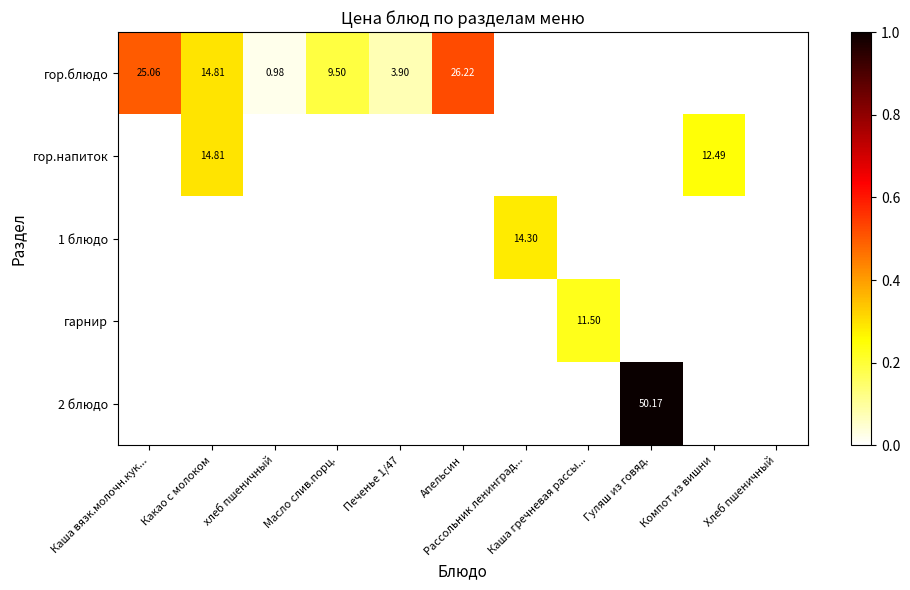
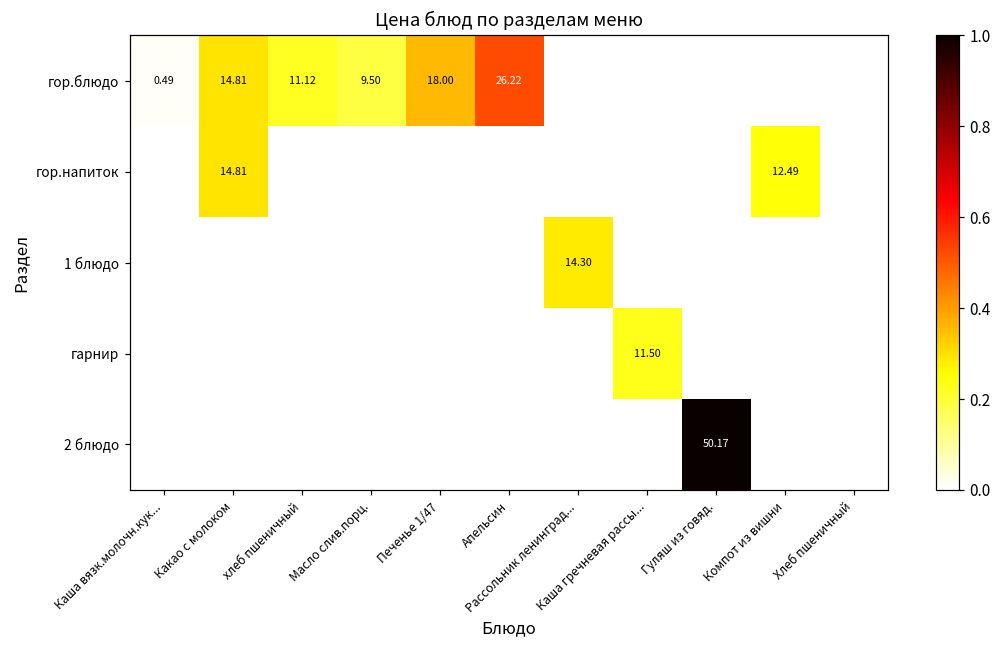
гор.блюдо, Каша вязк.молочн.кук...: 25.06 -> 0.49
гор.блюдо, хлеб пшеничный: 0.98 -> 11.12
гор.блюдо, Печенье 1/47: 3.90 -> 18.00
